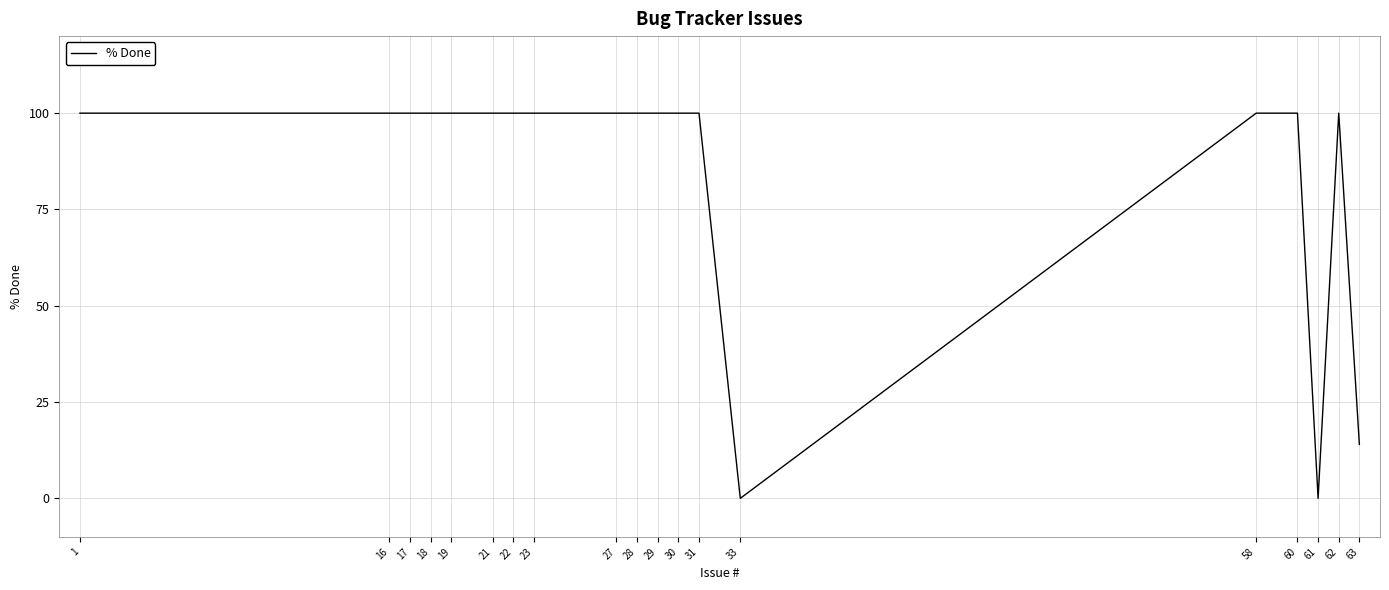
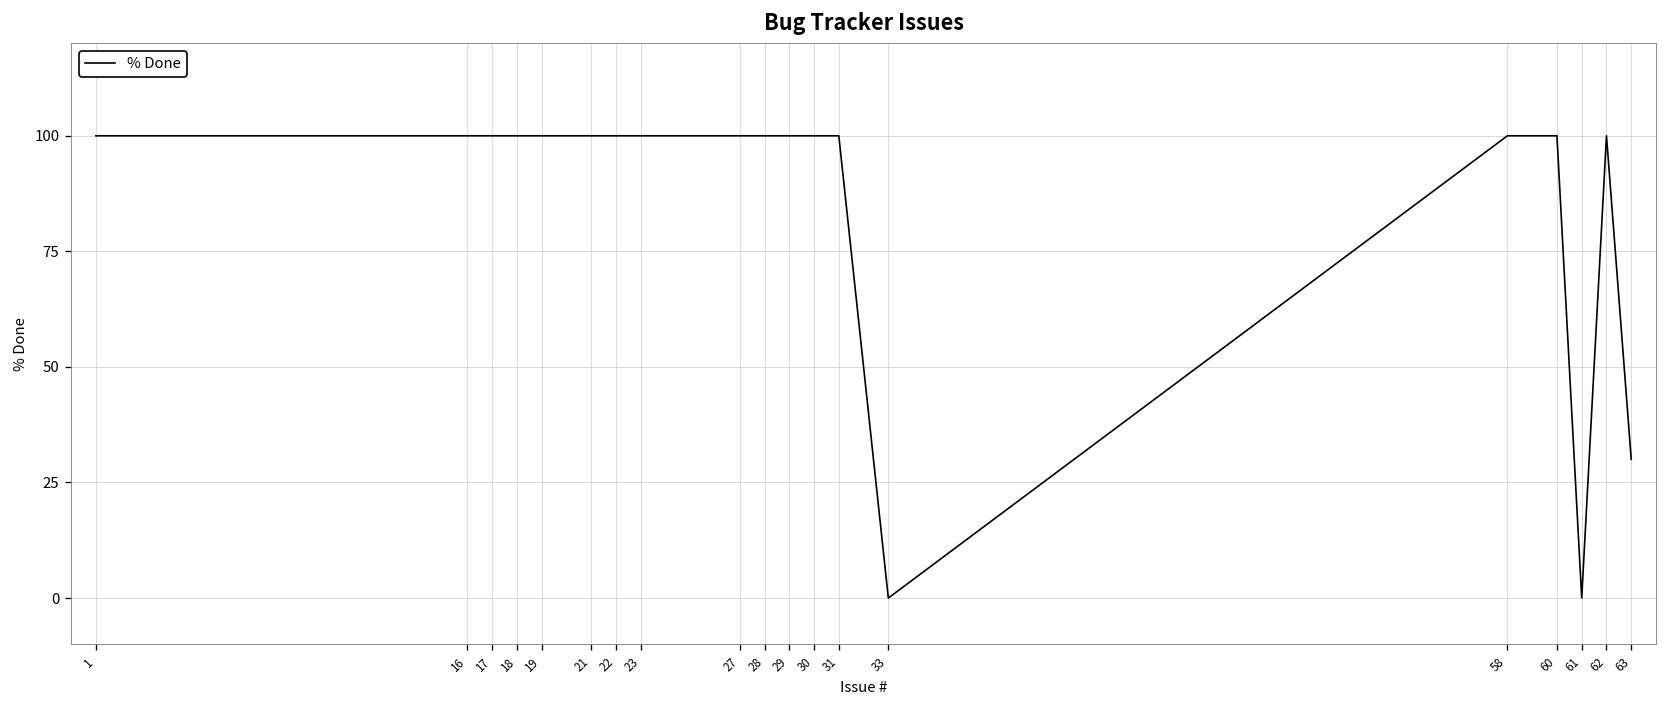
63: 14 -> 30
